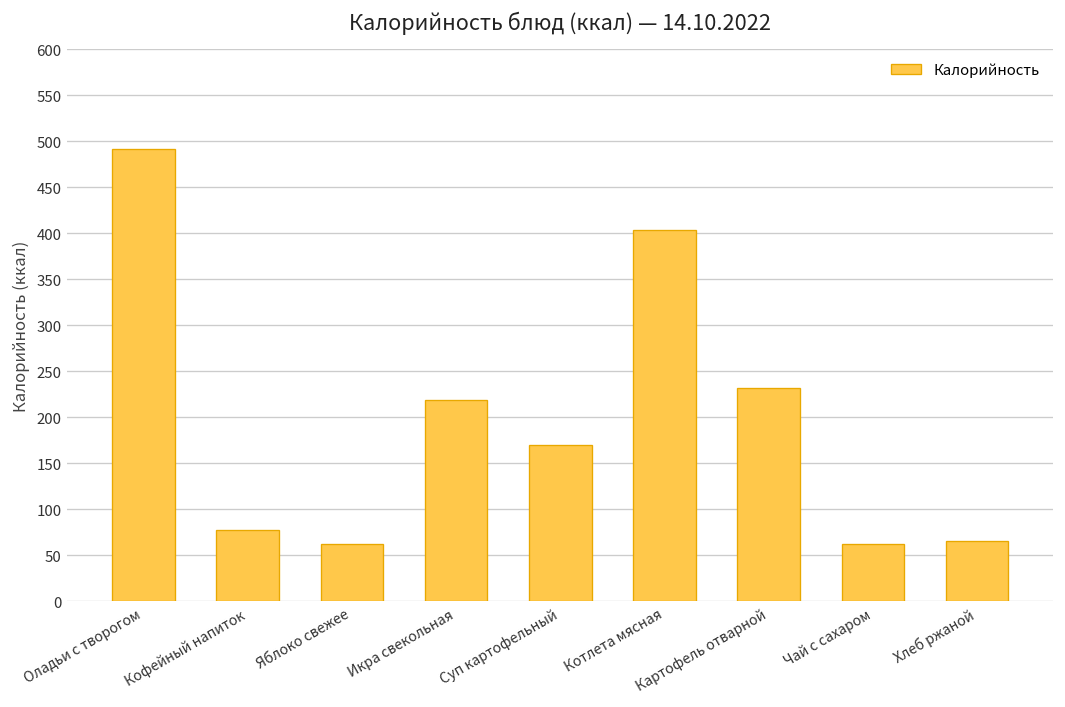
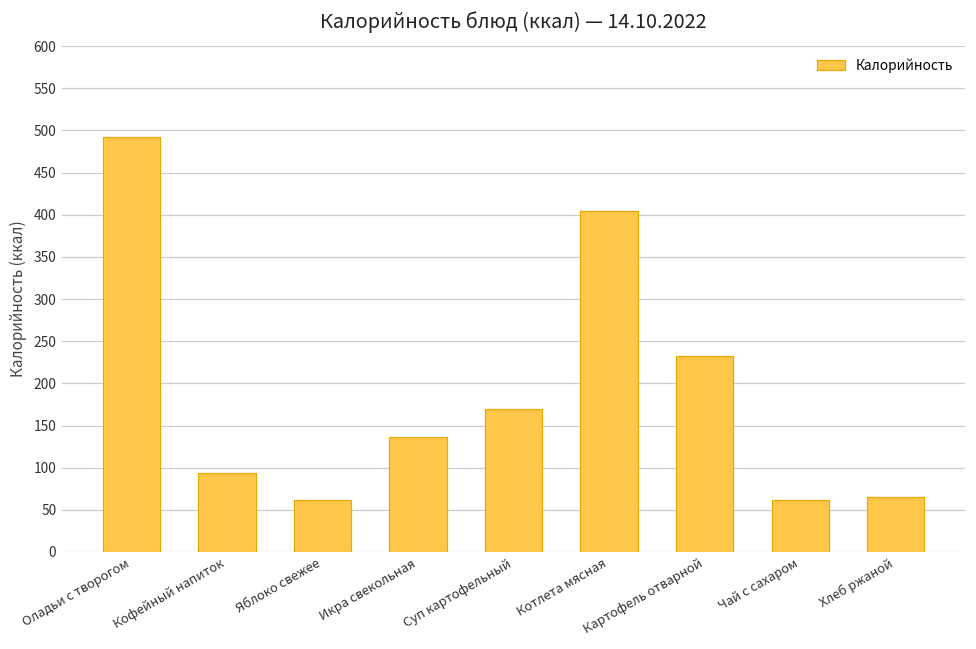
Кофейный напиток: 80 -> 90
Икра свекольная: 220 -> 140
